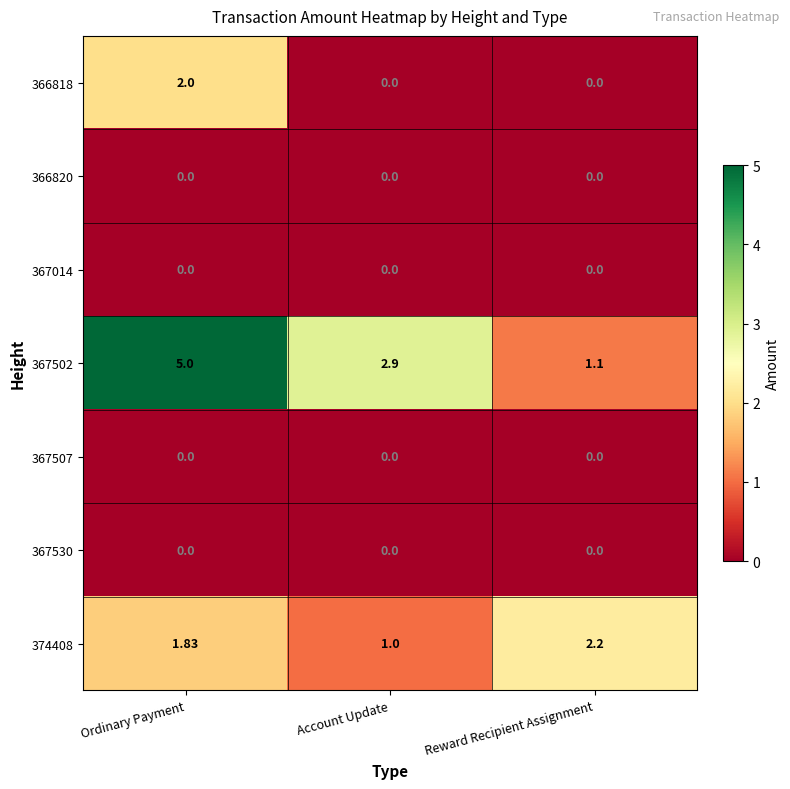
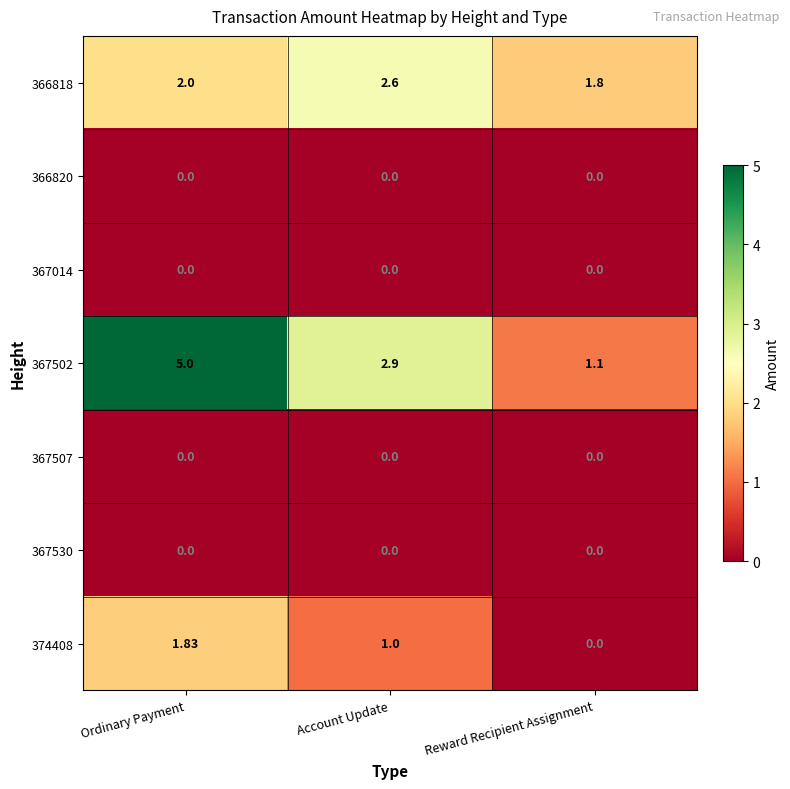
366818, Account Update: 0.0 -> 2.6
366818, Reward Recipient Assignment: 0.0 -> 1.8
374408, Reward Recipient Assignment: 2.2 -> 0.0
